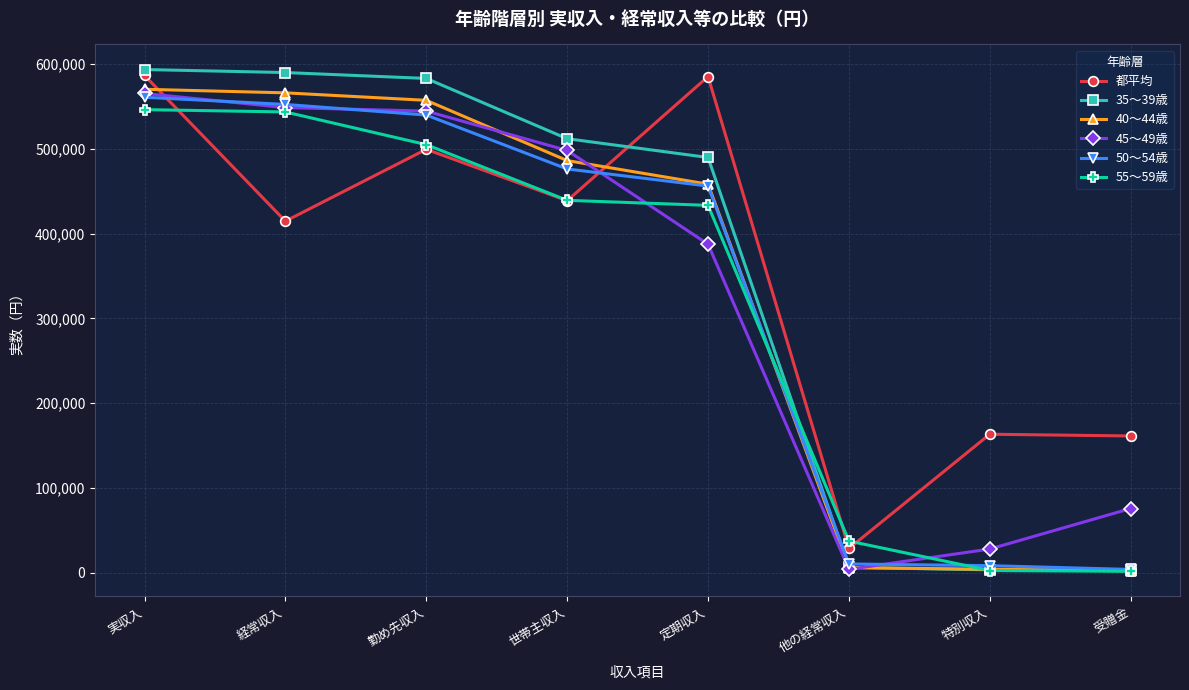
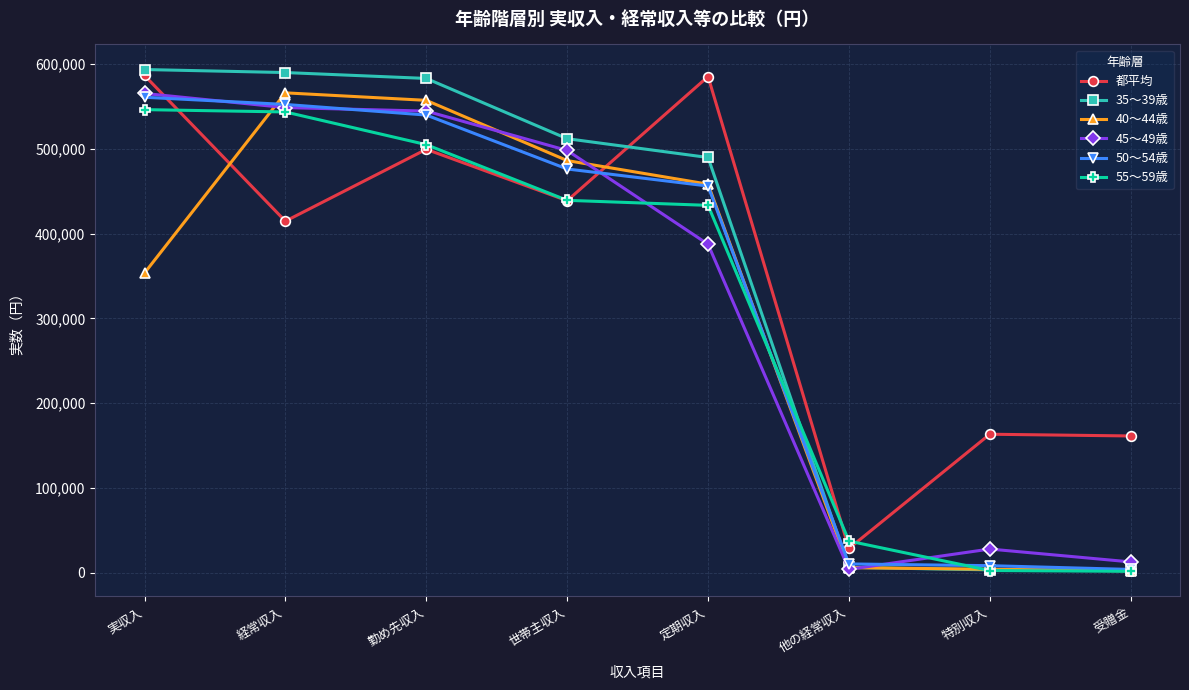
40～44歳, 実収入: 570,000 -> 350,000
45～49歳, 受贈金: 80,000 -> 10,000
